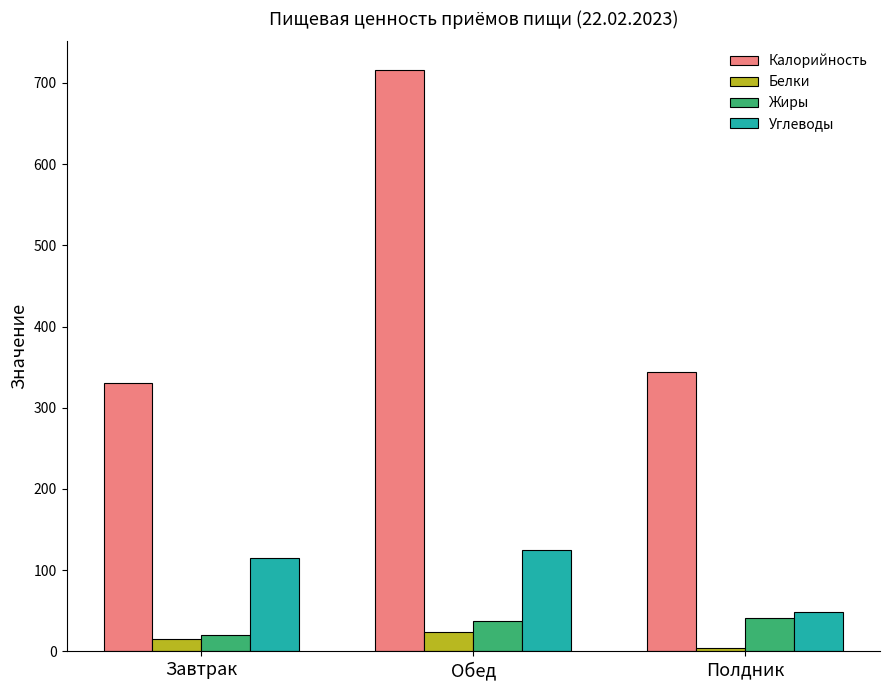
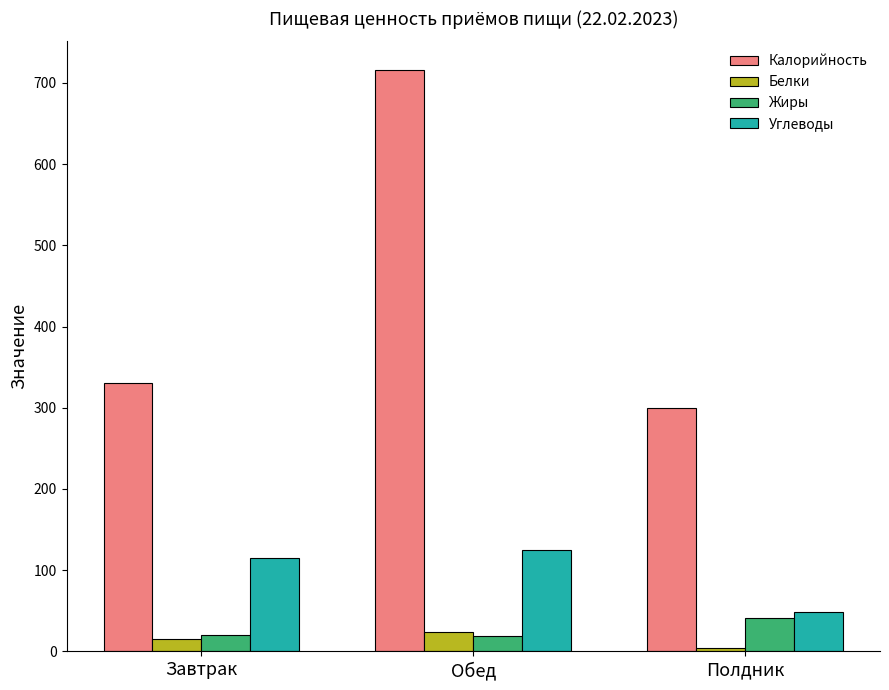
Жиры, Обед: 40 -> 20
Калорийность, Полдник: 340 -> 300
